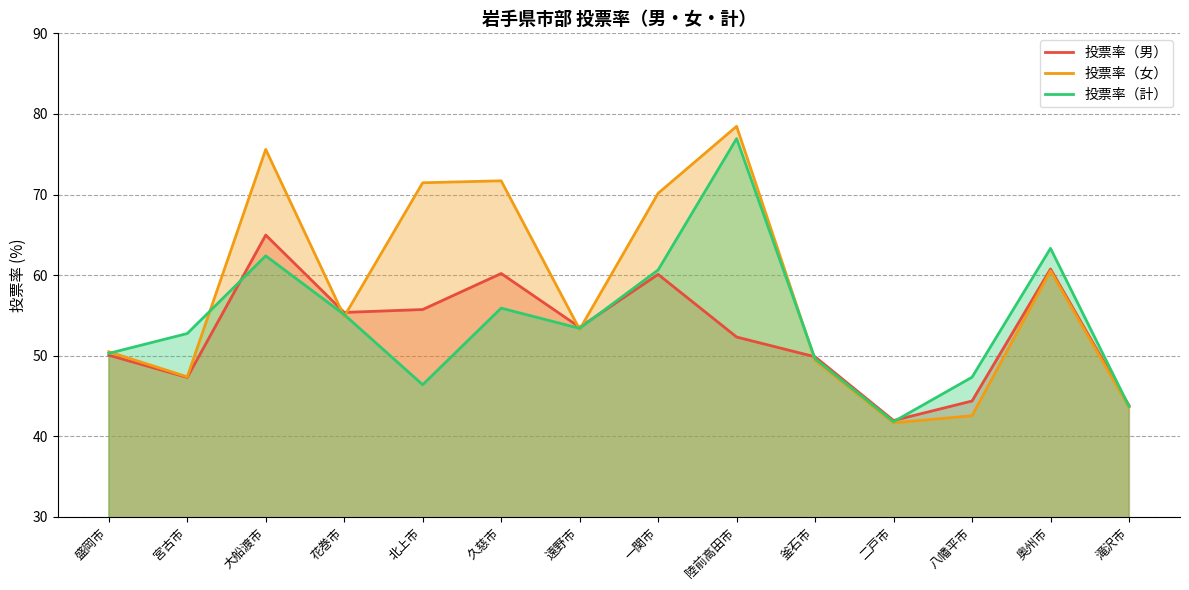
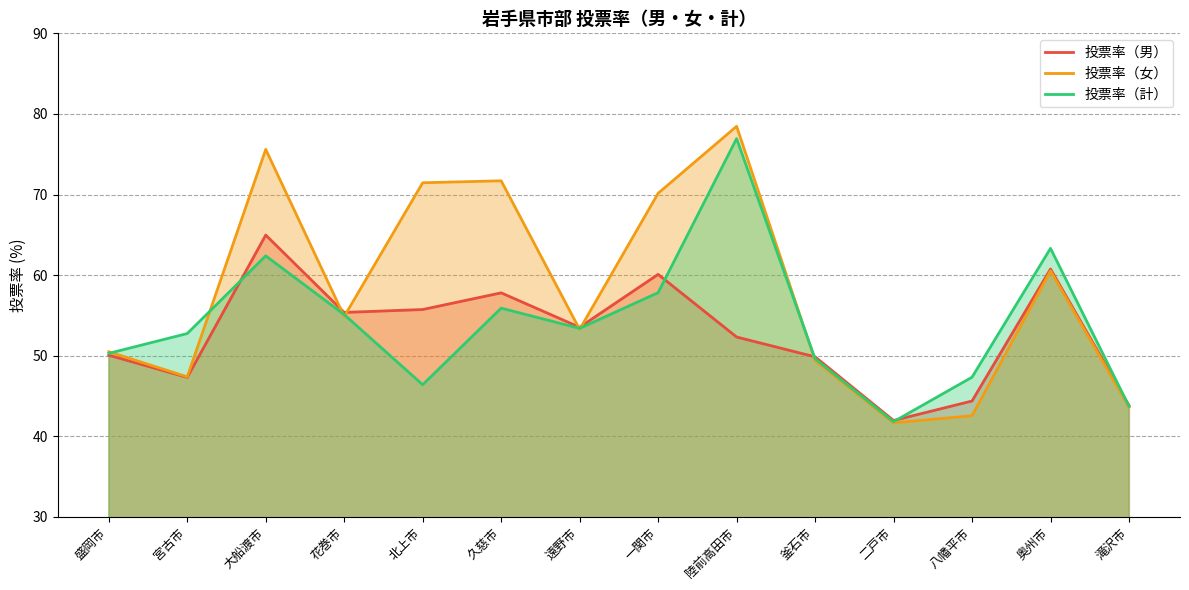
投票率（男）, 久慈市: 60 -> 58
投票率（計）, 一関市: 61 -> 58
